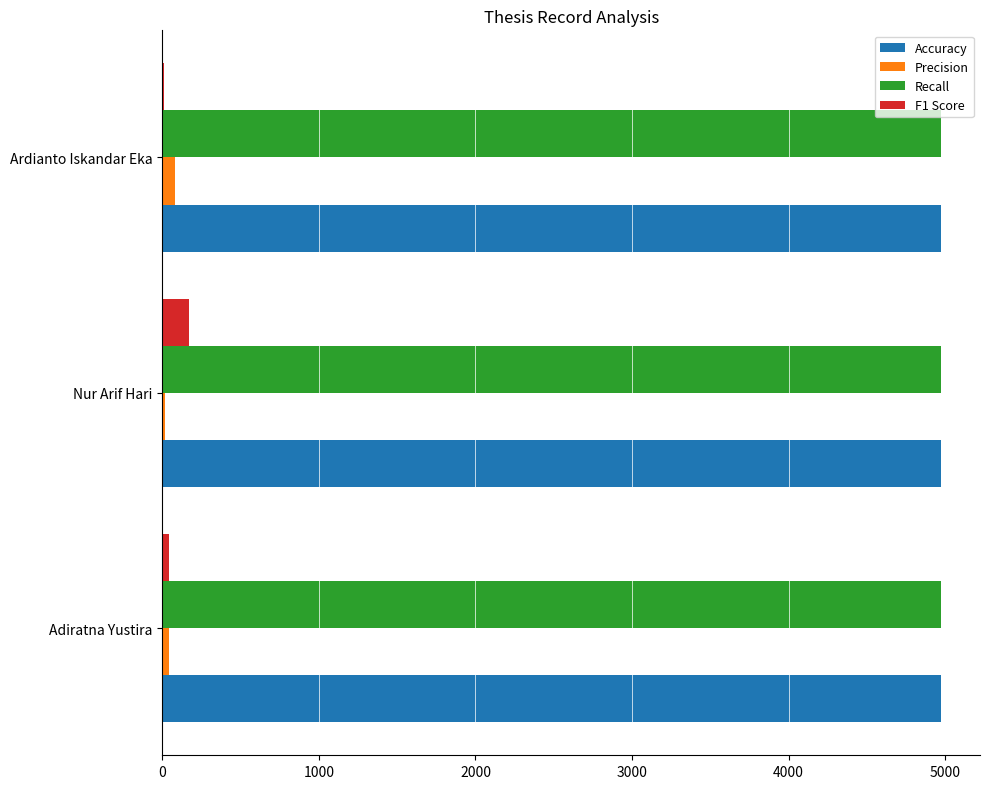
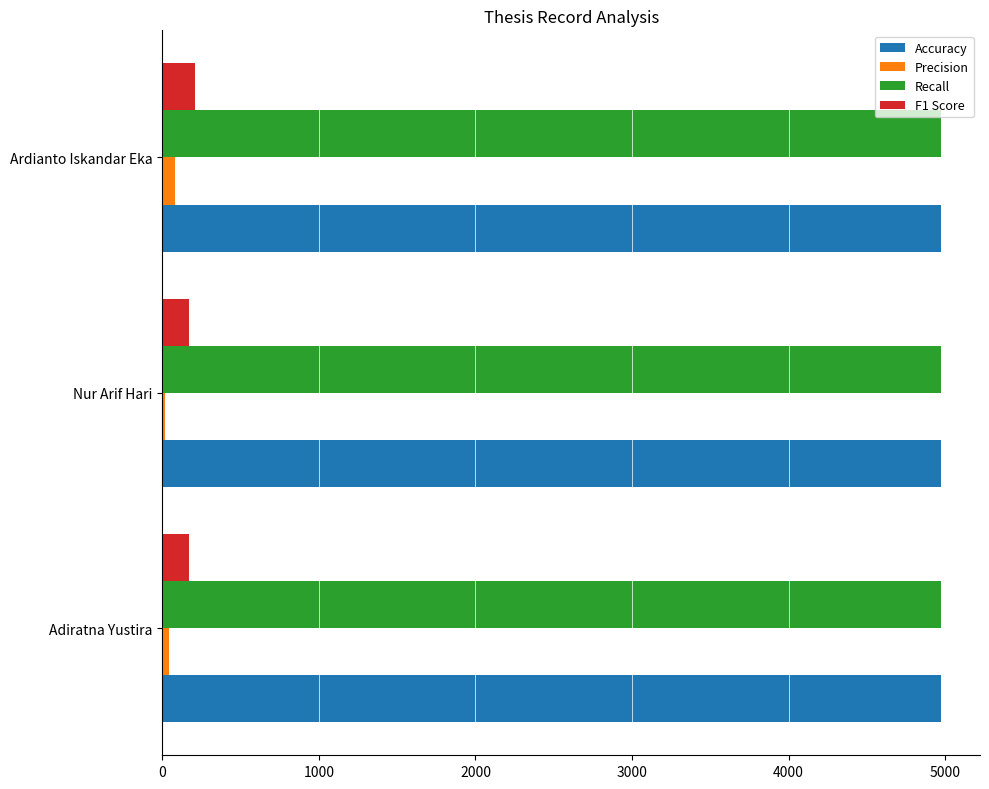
F1 Score, Ardianto Iskandar Eka: 10 -> 210
F1 Score, Adiratna Yustira: 40 -> 170
